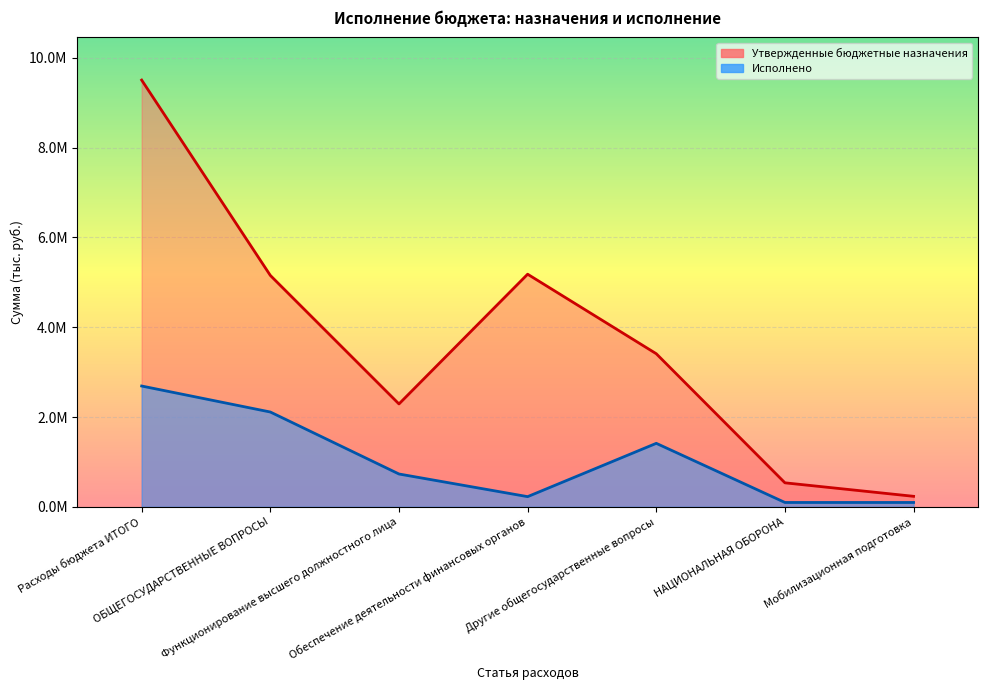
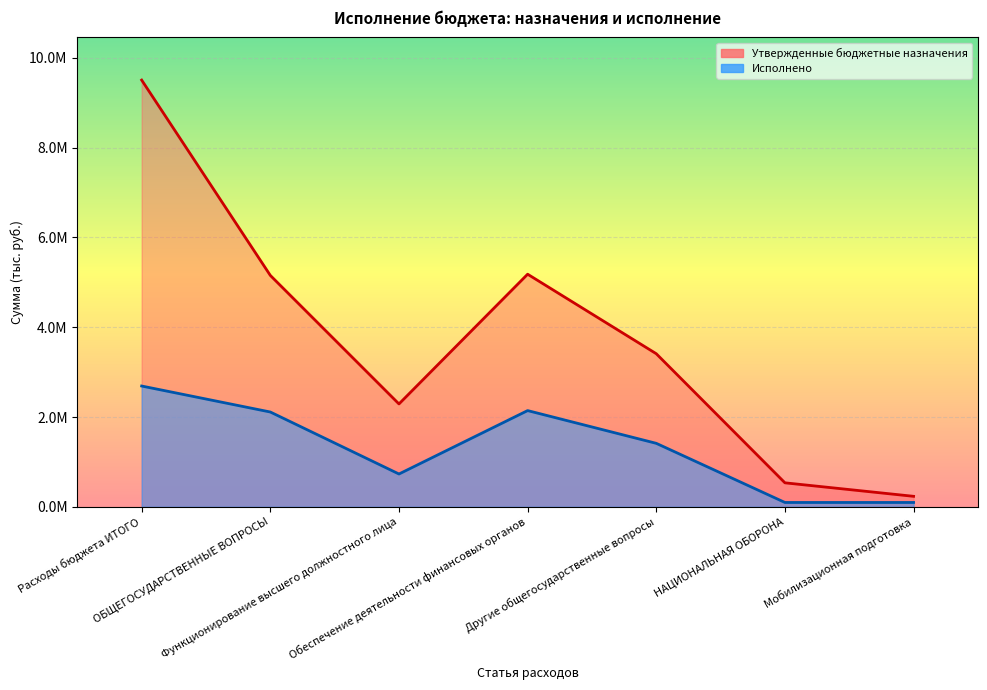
Исполнено, Обеспечение деятельности финансовых органов: 200000 -> 2100000
